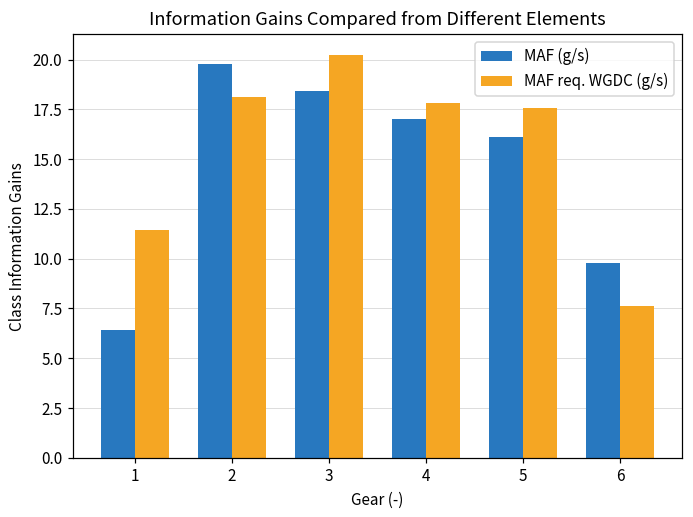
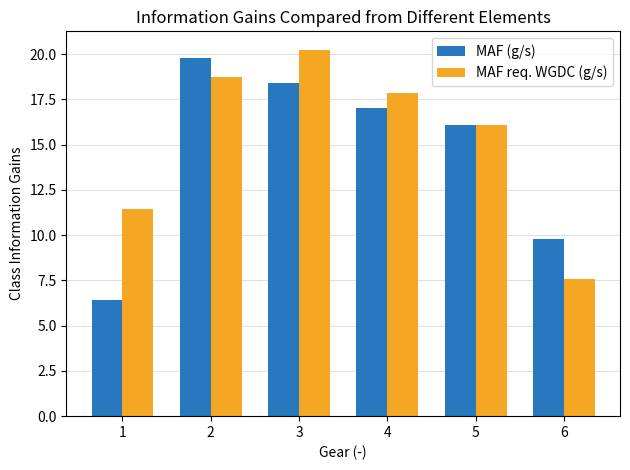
MAF req. WGDC (g/s), 2: 18.1 -> 18.8
MAF req. WGDC (g/s), 5: 17.6 -> 16.1
